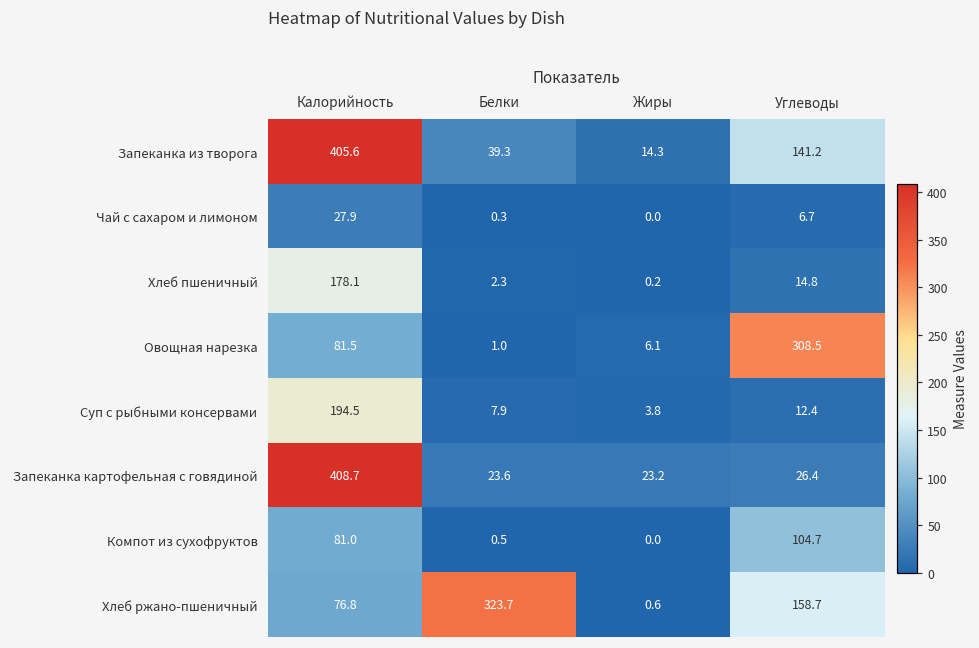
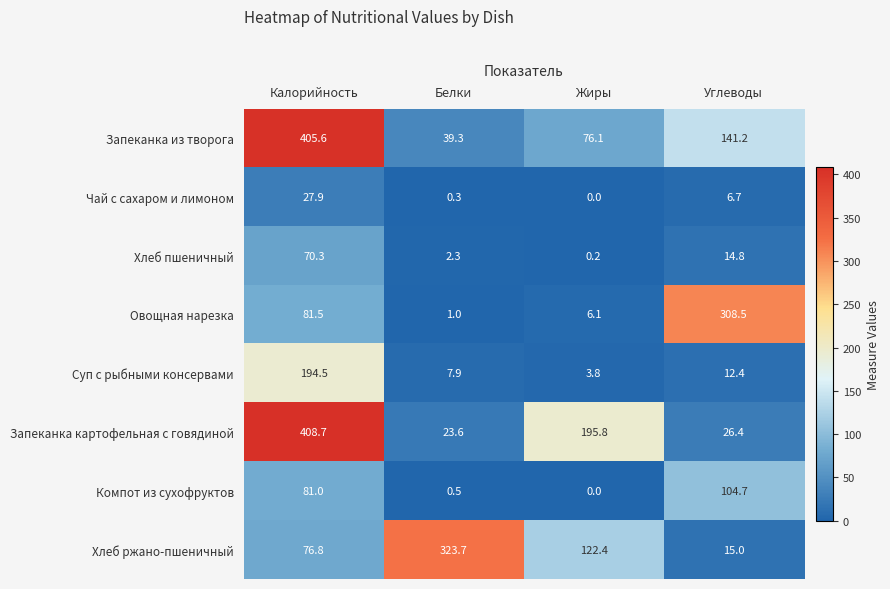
Запеканка из творога, Жиры: 14.3 -> 76.1
Хлеб пшеничный, Калорийность: 178.1 -> 70.3
Запеканка картофельная с говядиной, Жиры: 23.2 -> 195.8
Хлеб ржано-пшеничный, Жиры: 0.6 -> 122.4
Хлеб ржано-пшеничный, Углеводы: 158.7 -> 15.0
